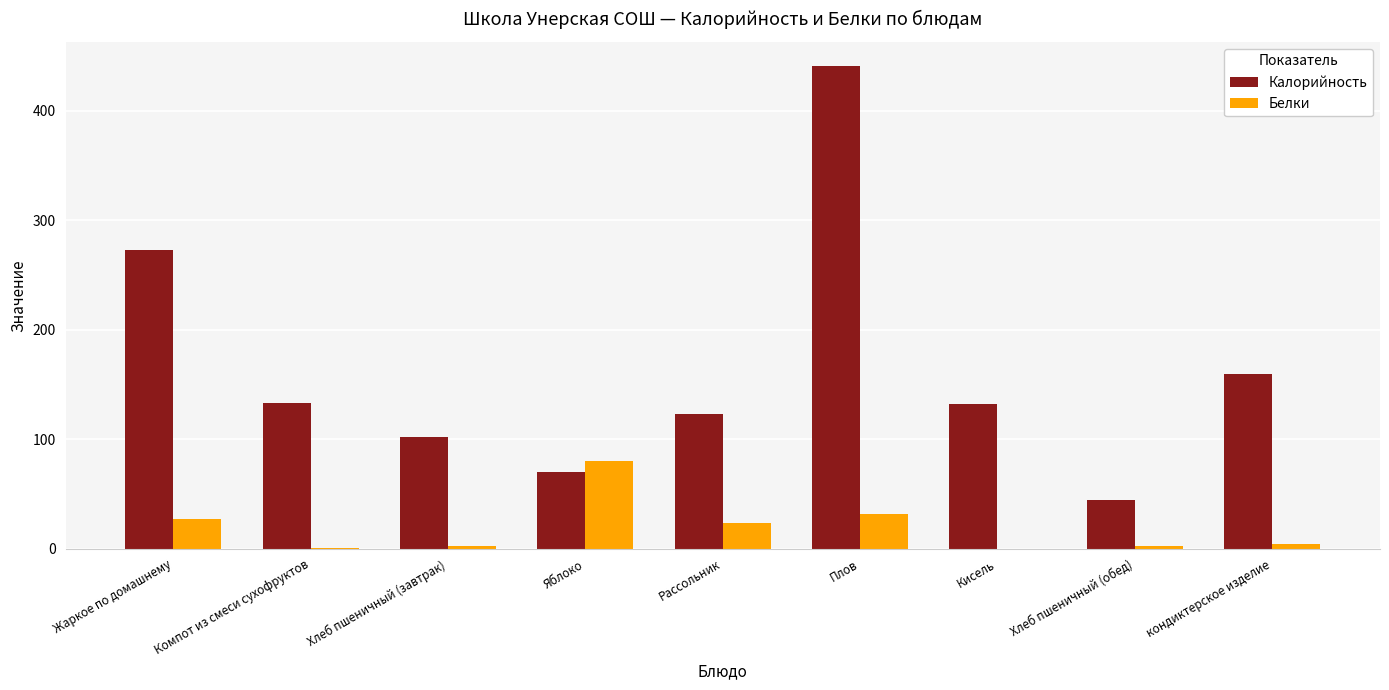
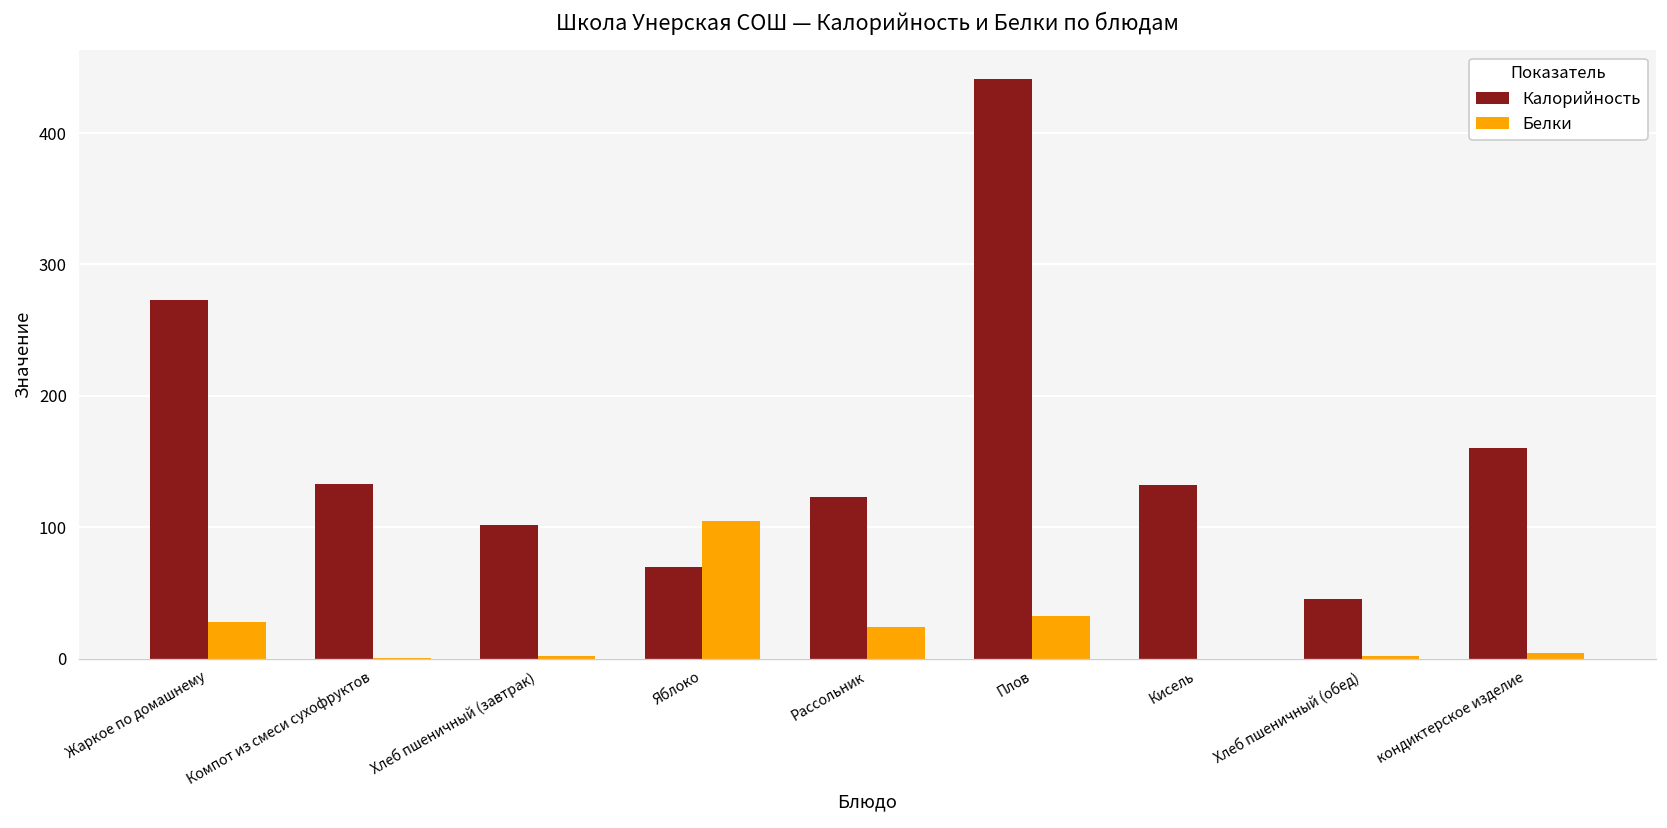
Белки, Яблоко: 80 -> 105
